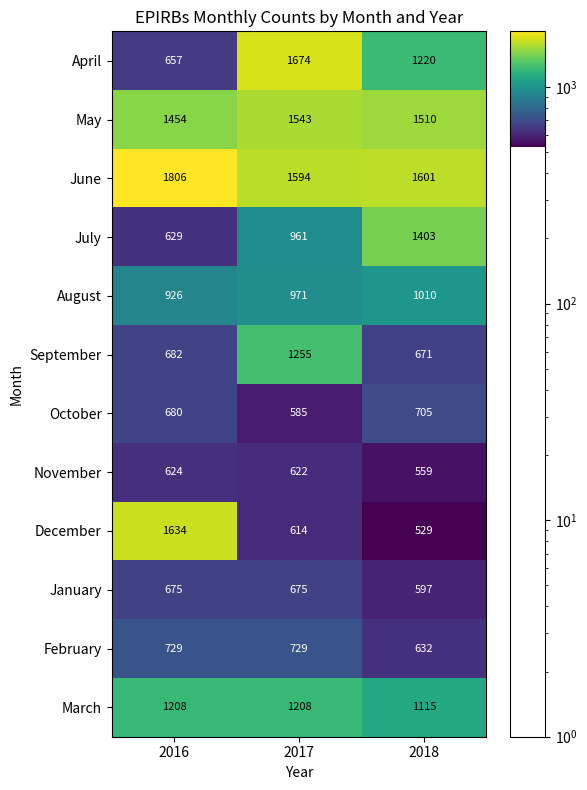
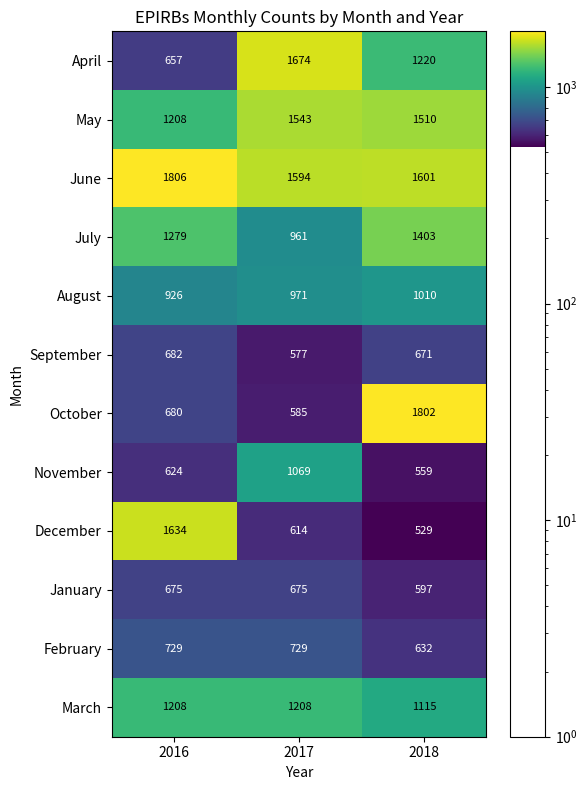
May, 2016: 1454 -> 1208
July, 2016: 629 -> 1279
September, 2017: 1255 -> 577
October, 2018: 705 -> 1802
November, 2017: 622 -> 1069
